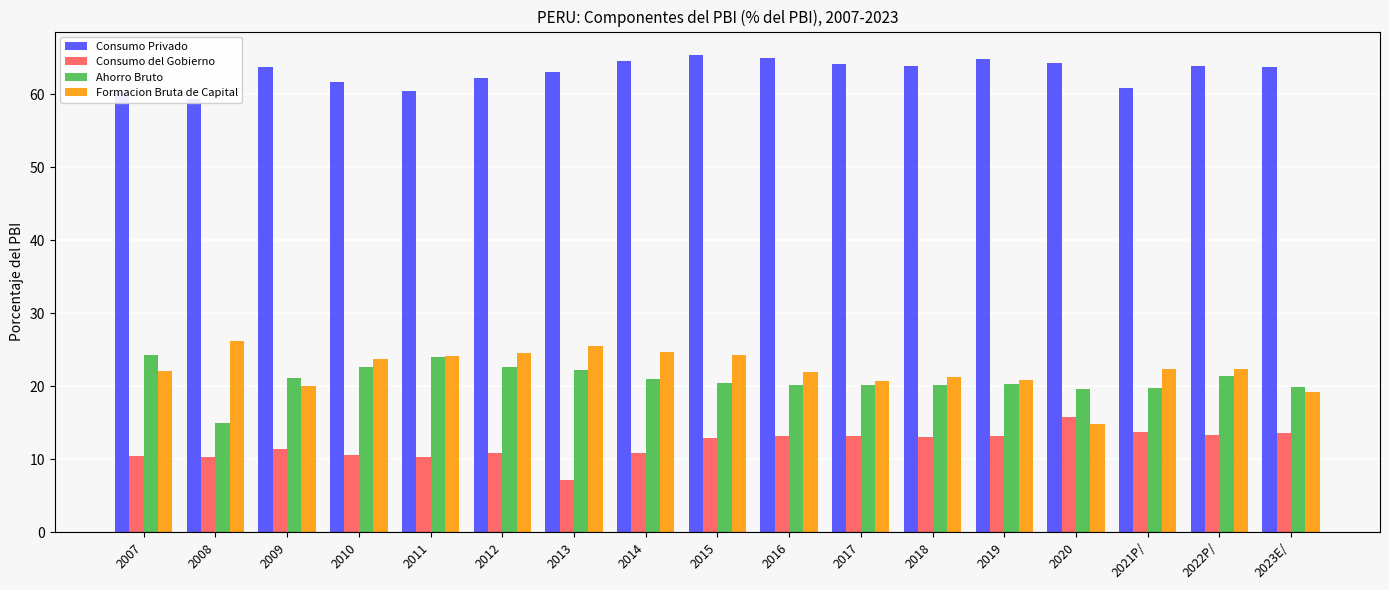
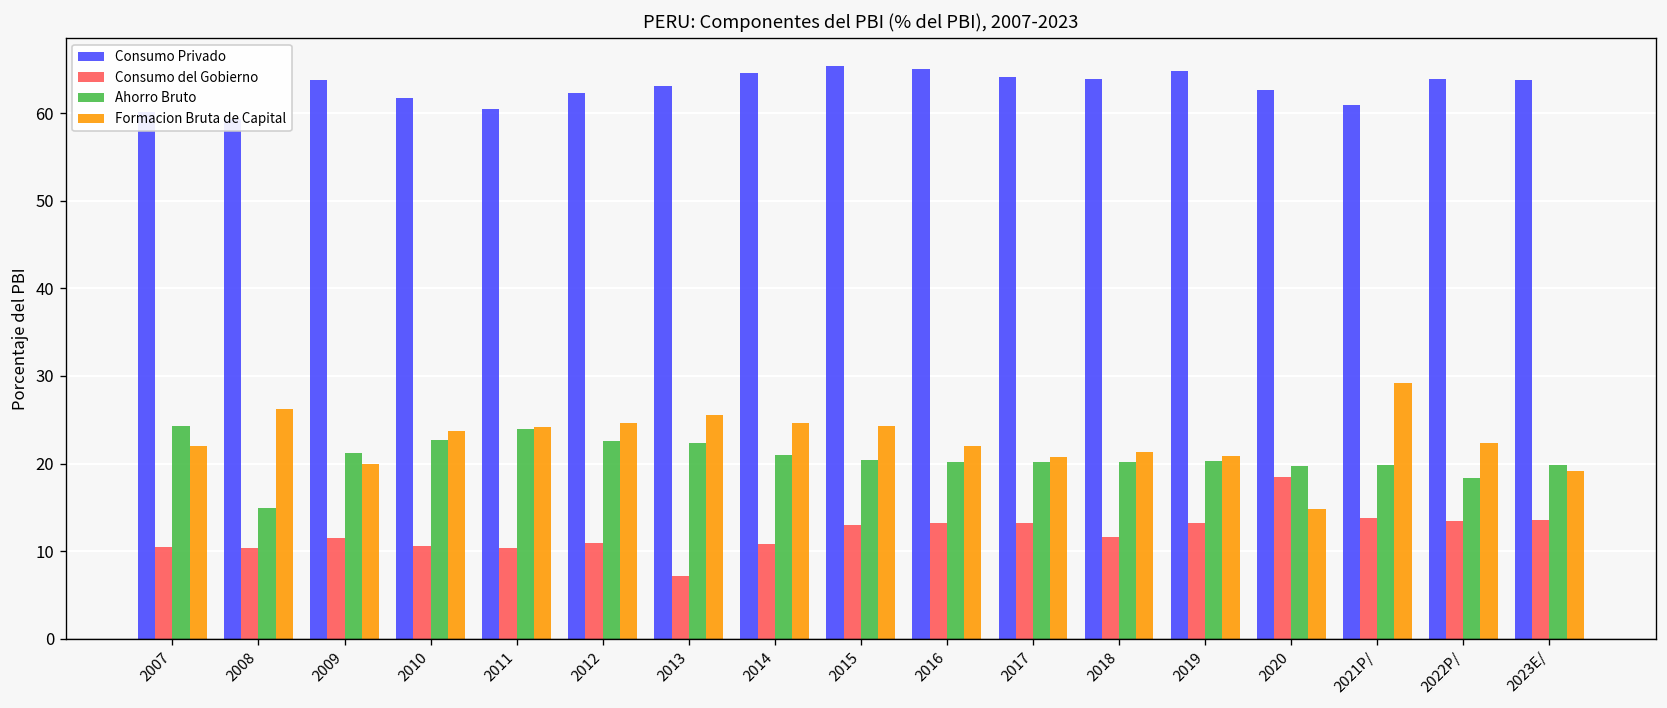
Consumo del Gobierno, 2018: 13 -> 12
Consumo Privado, 2020: 64 -> 63
Consumo del Gobierno, 2020: 16 -> 18
Formacion Bruta de Capital, 2021P/: 22 -> 29
Ahorro Bruto, 2022P/: 21 -> 18
